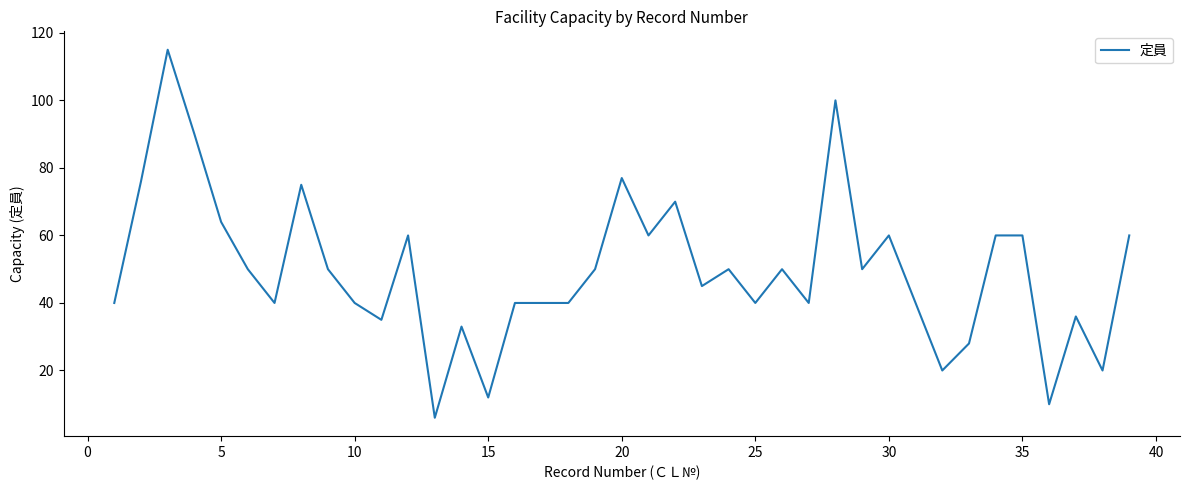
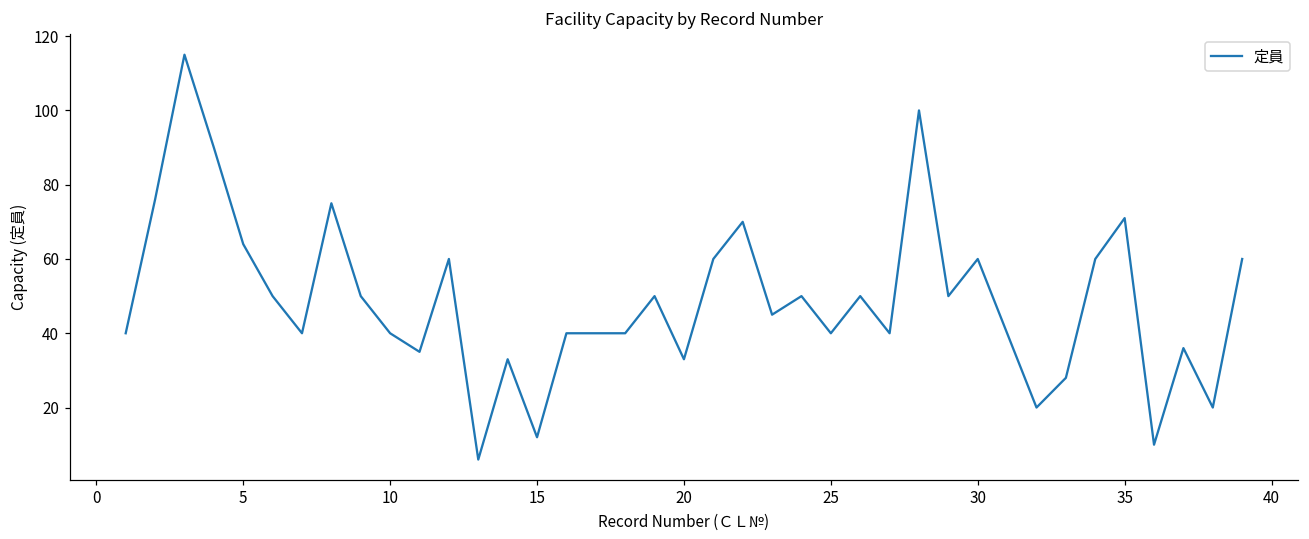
20: 77 -> 33
35: 60 -> 71
